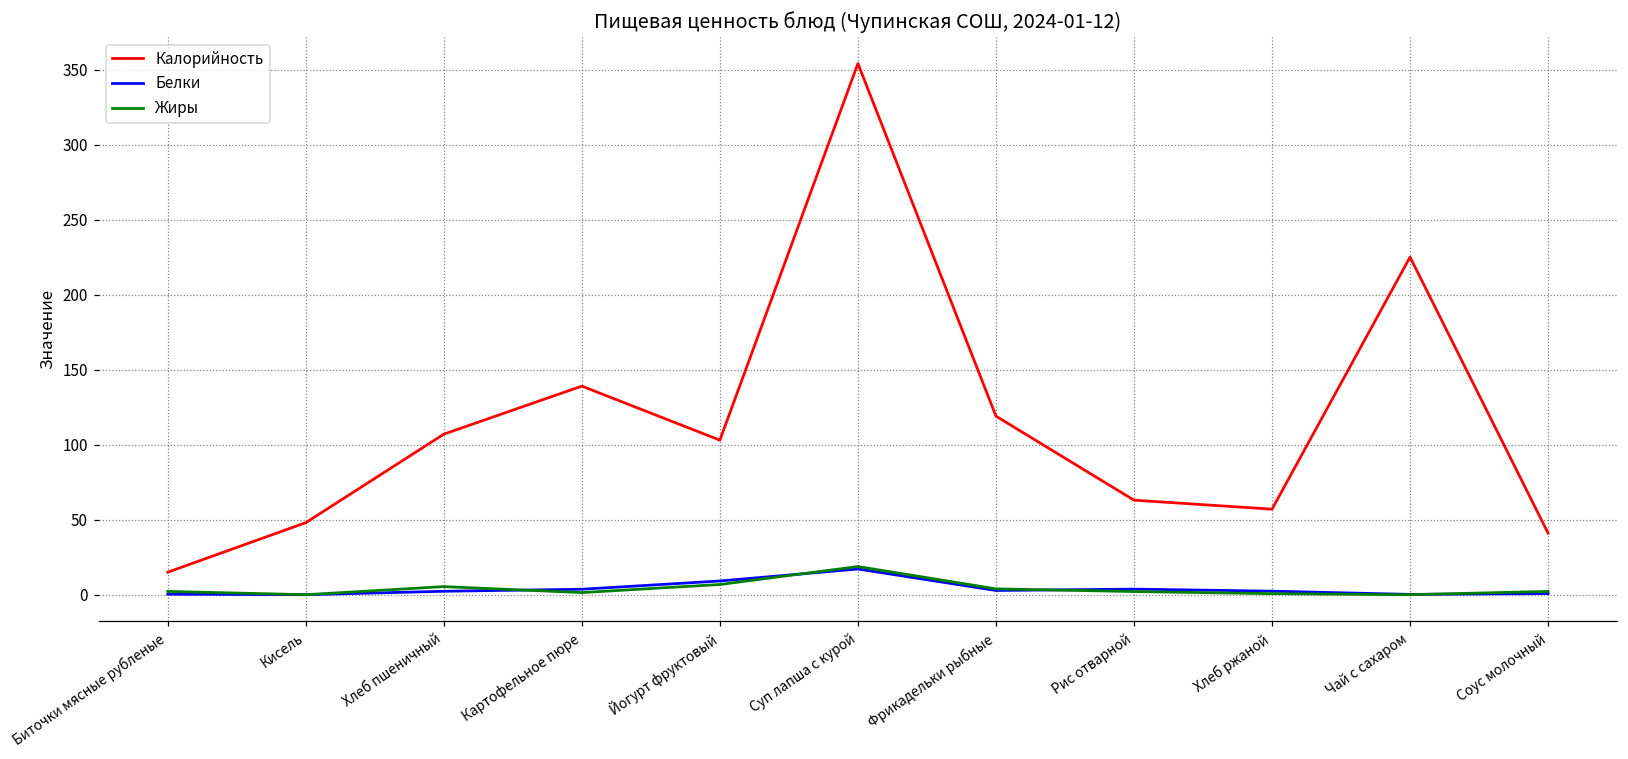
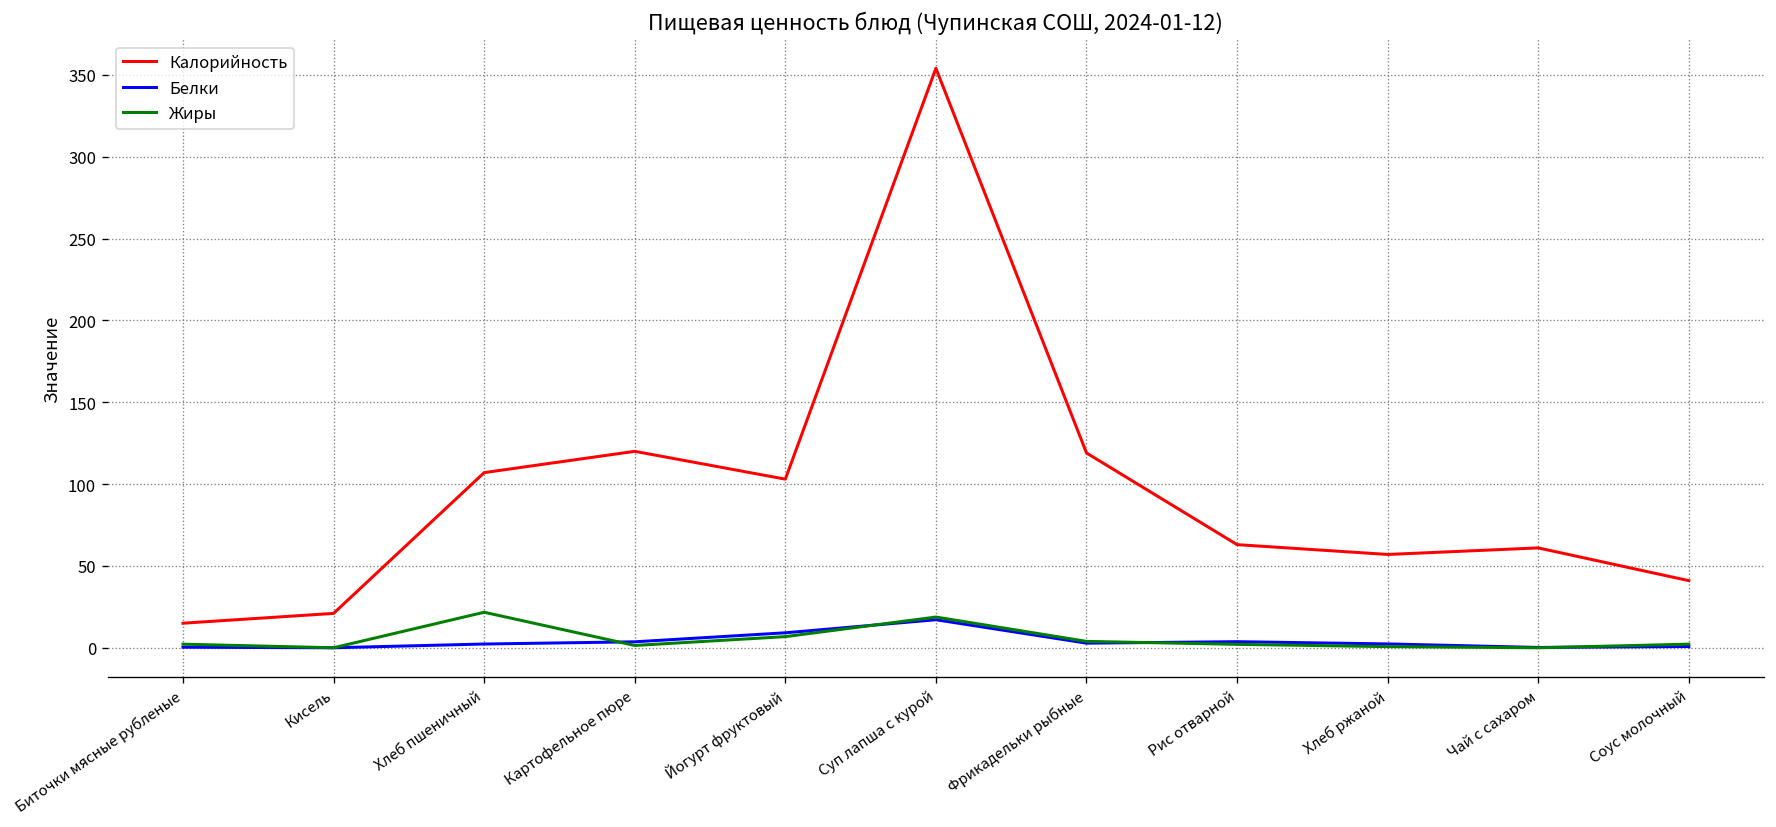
Калорийность, Кисель: 48 -> 21
Жиры, Хлеб пшеничный: 5 -> 22
Калорийность, Картофельное пюре: 139 -> 120
Калорийность, Чай с сахаром: 225 -> 61
